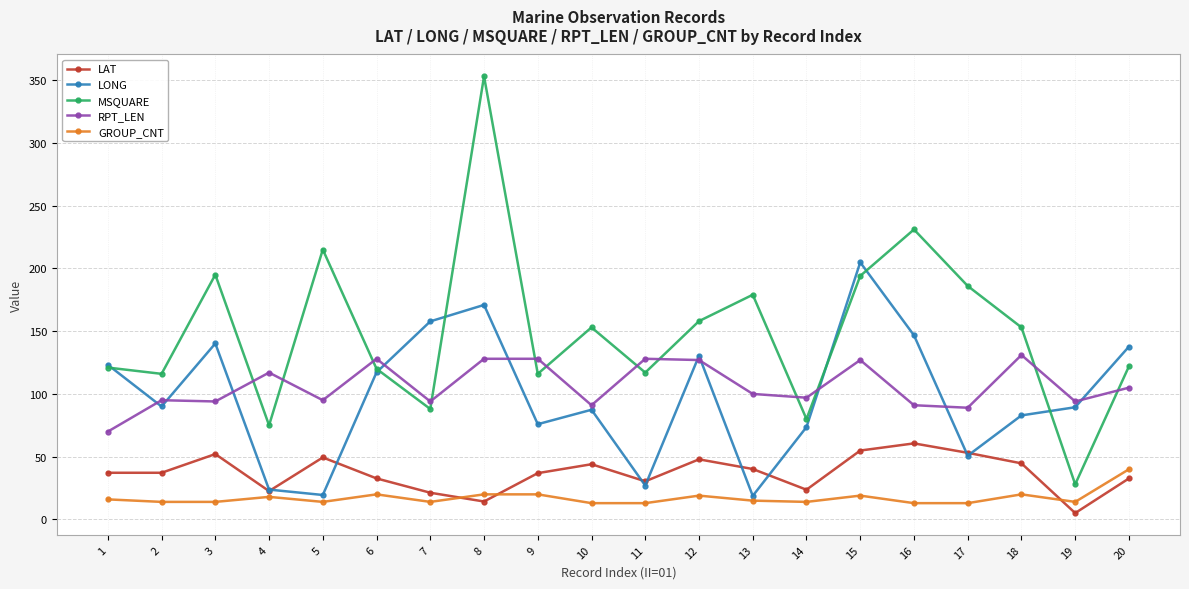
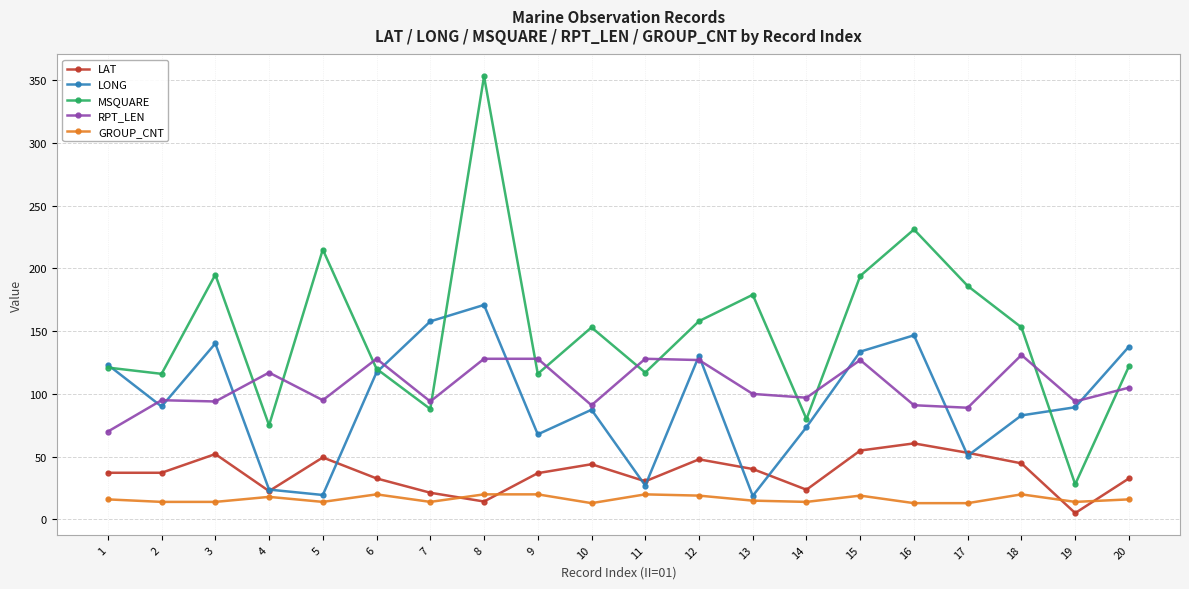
LONG, 9: 76 -> 68
GROUP_CNT, 11: 13 -> 20
LONG, 15: 205 -> 134
GROUP_CNT, 20: 40 -> 16
